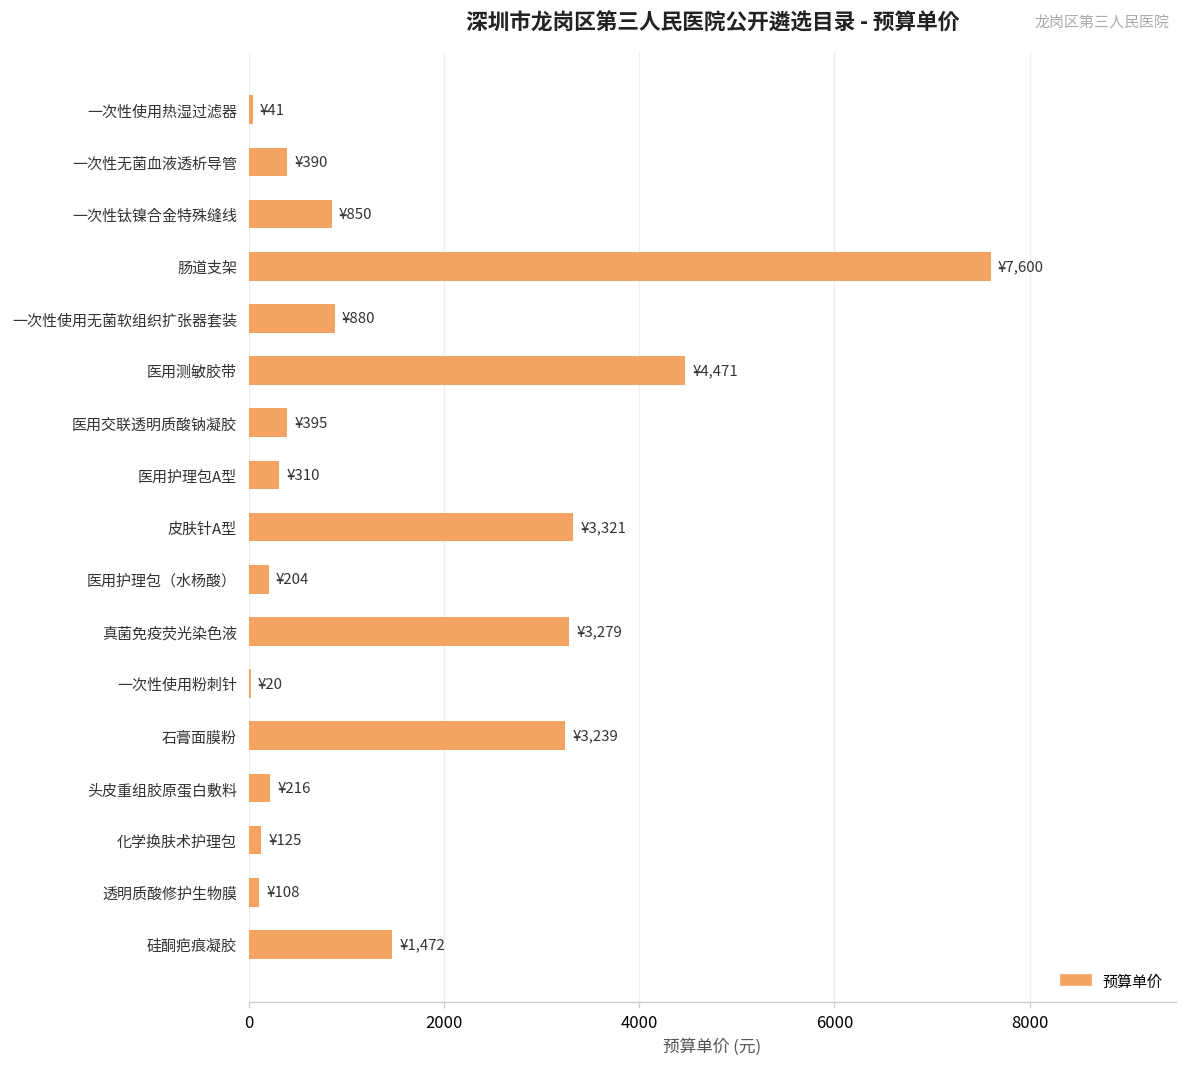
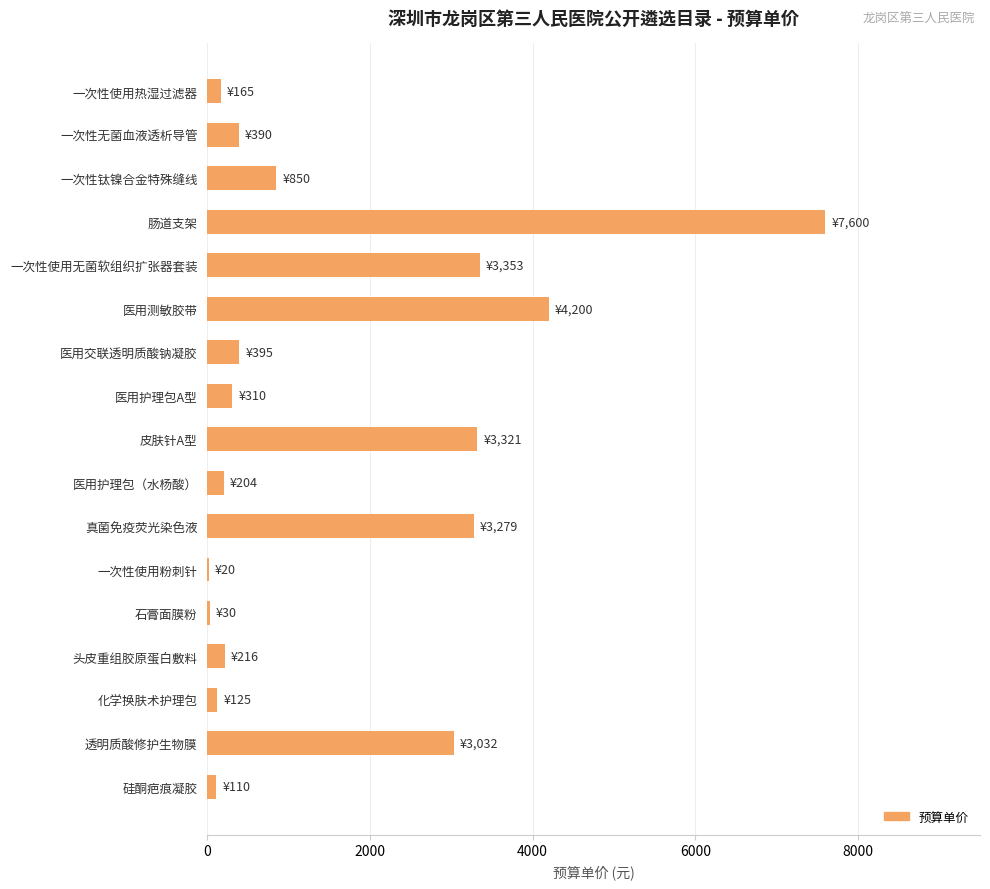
一次性使用热湿过滤器: ¥41 -> ¥165
一次性使用无菌软组织扩张器套装: ¥880 -> ¥3,353
医用测敏胶带: ¥4,471 -> ¥4,200
石膏面膜粉: ¥3,239 -> ¥30
透明质酸修护生物膜: ¥108 -> ¥3,032
硅酮疤痕凝胶: ¥1,472 -> ¥110
